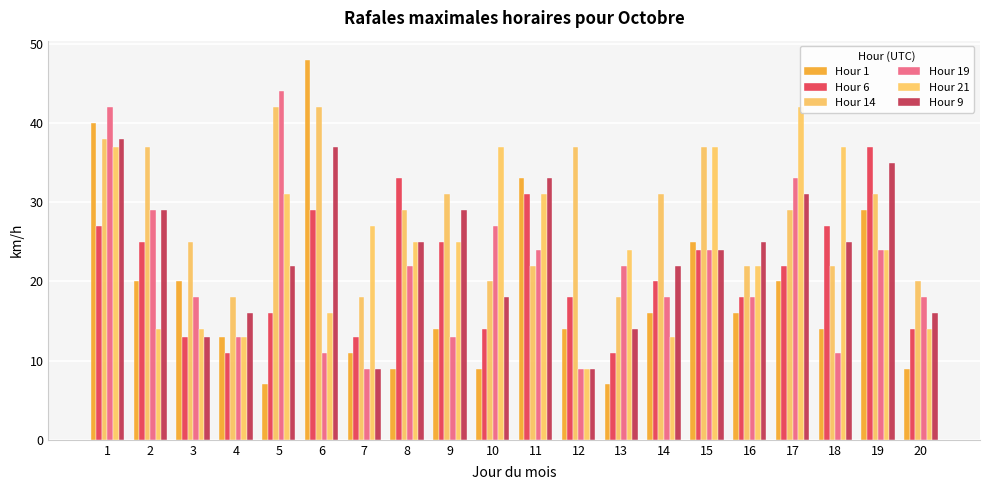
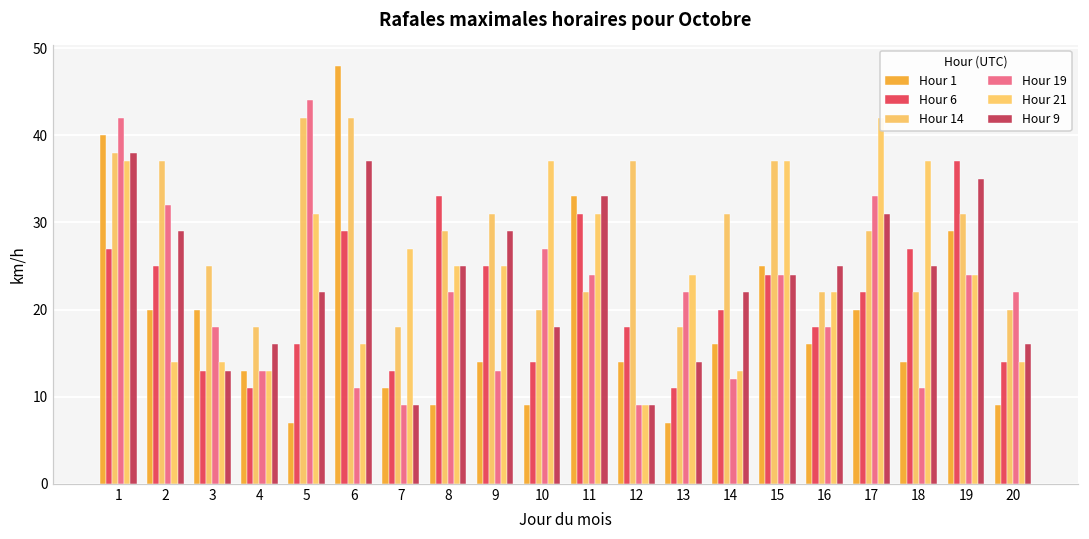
Hour 19, 2: 29 -> 32
Hour 19, 14: 18 -> 12
Hour 19, 20: 18 -> 22
